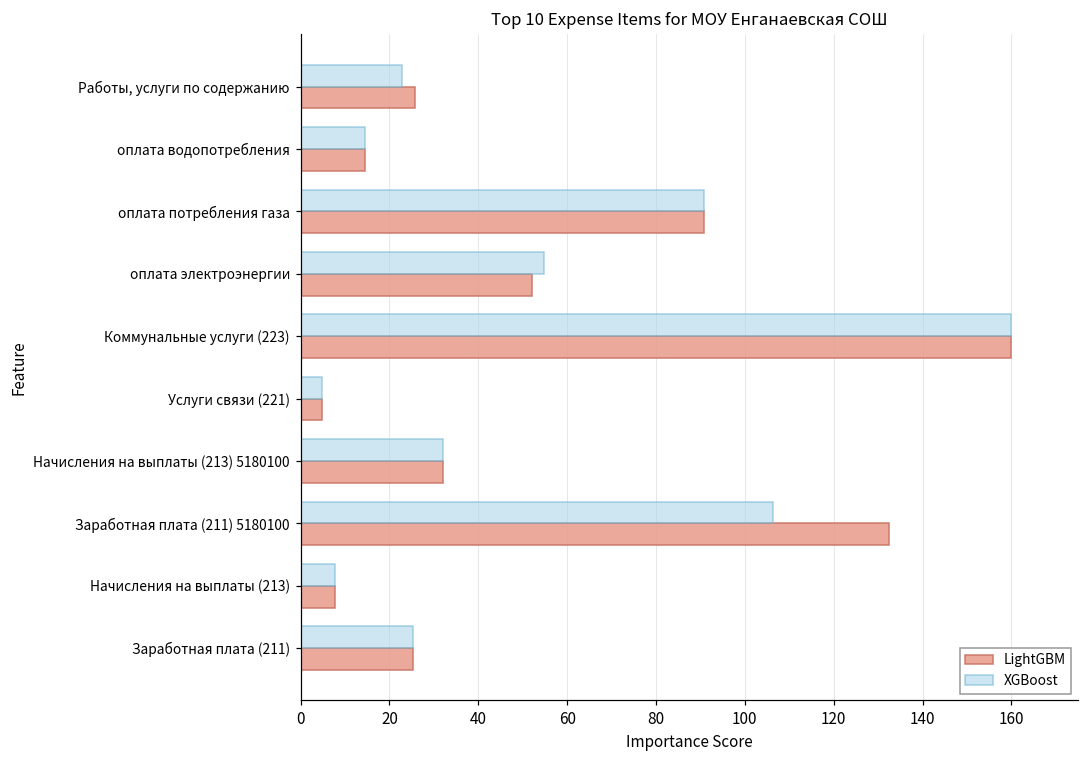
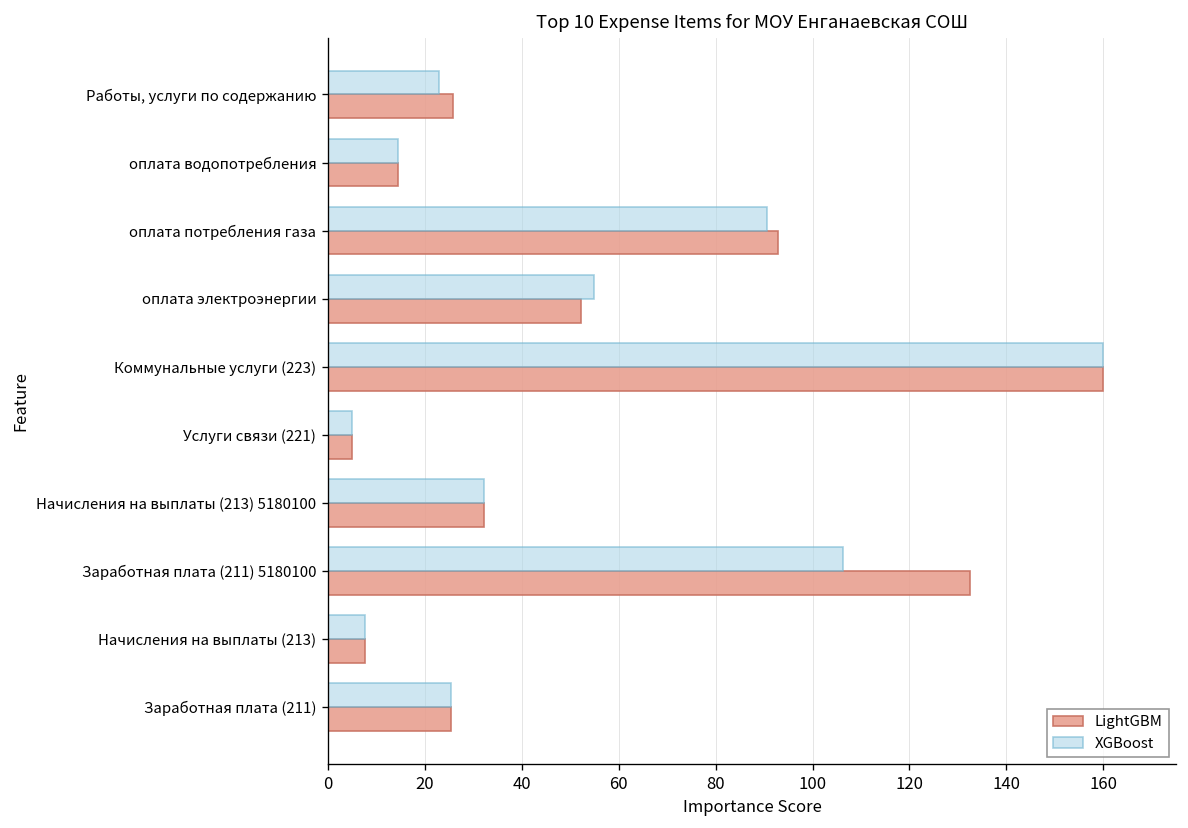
LightGBM, оплата потребления газа: 91 -> 93
